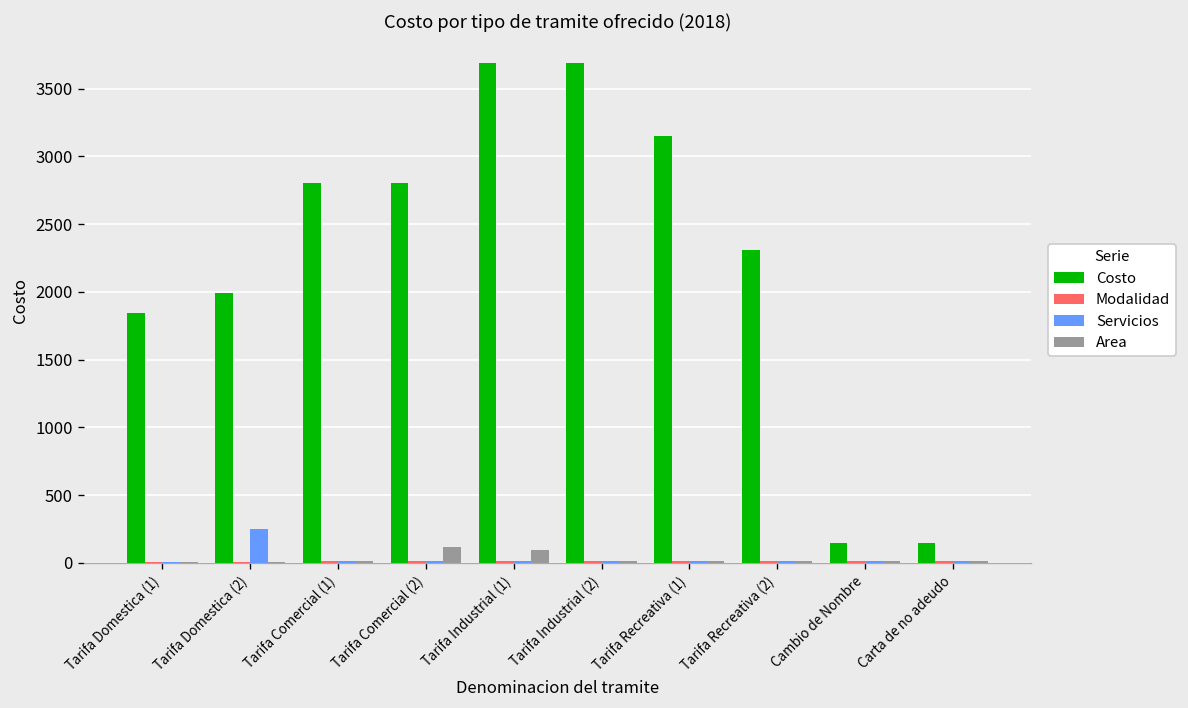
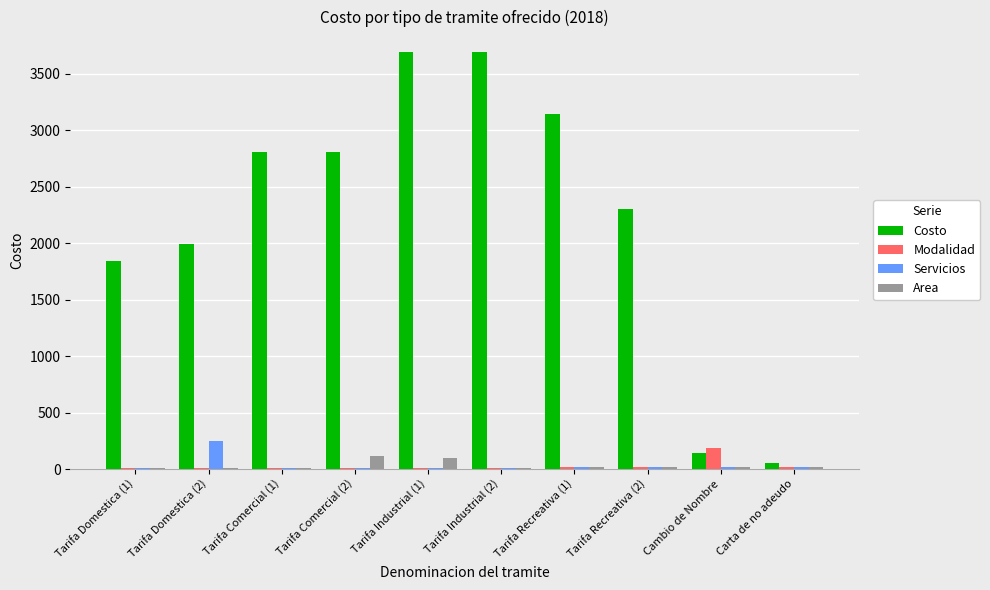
Modalidad, Cambio de Nombre: 20 -> 190
Costo, Carta de no adeudo: 150 -> 50
